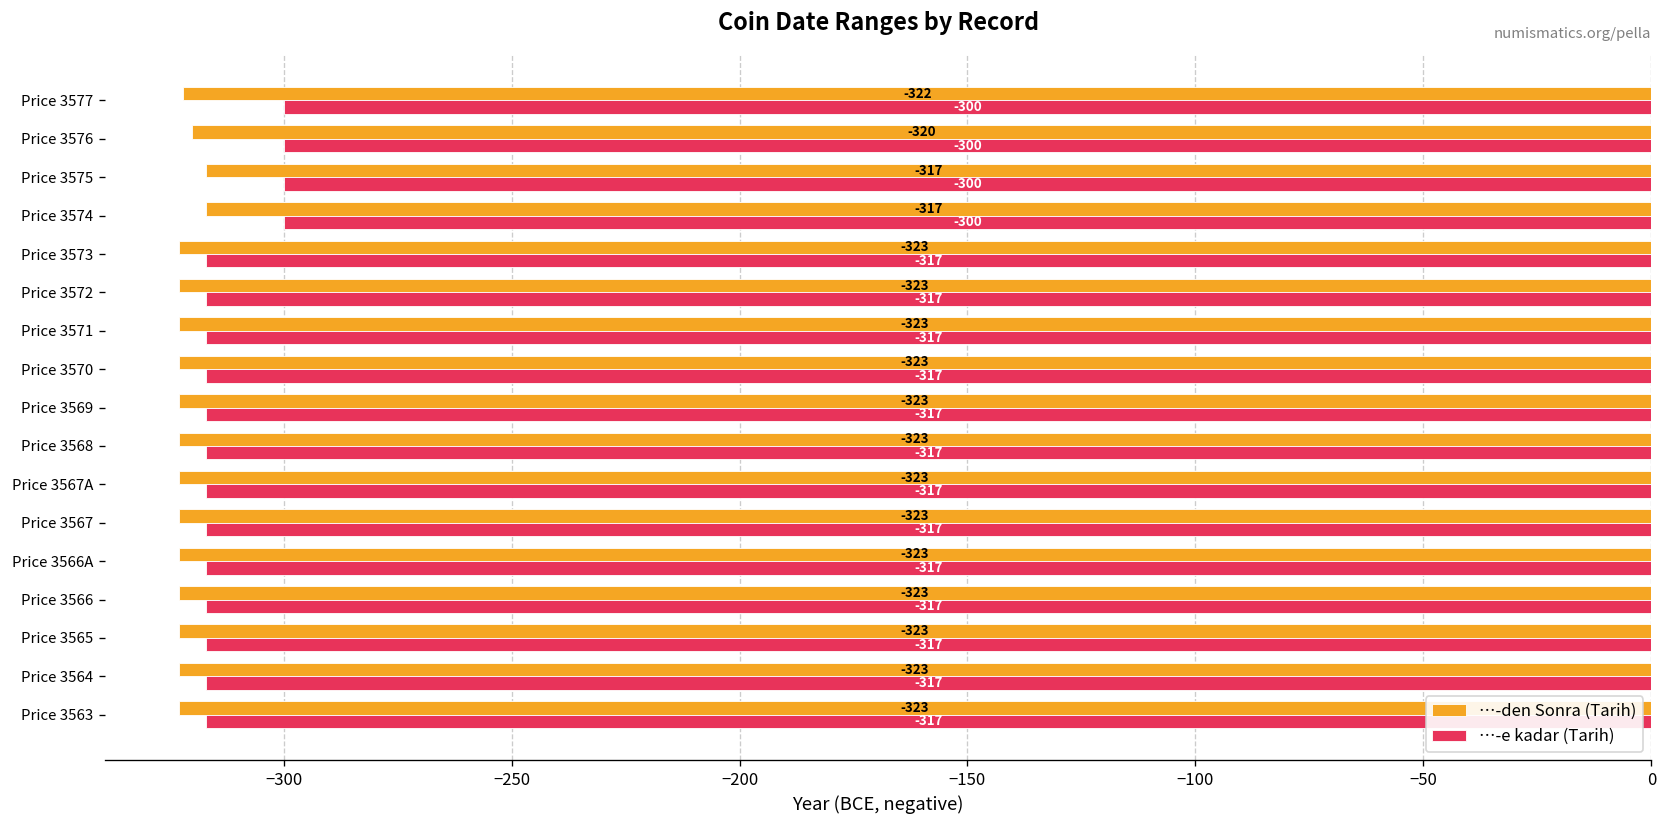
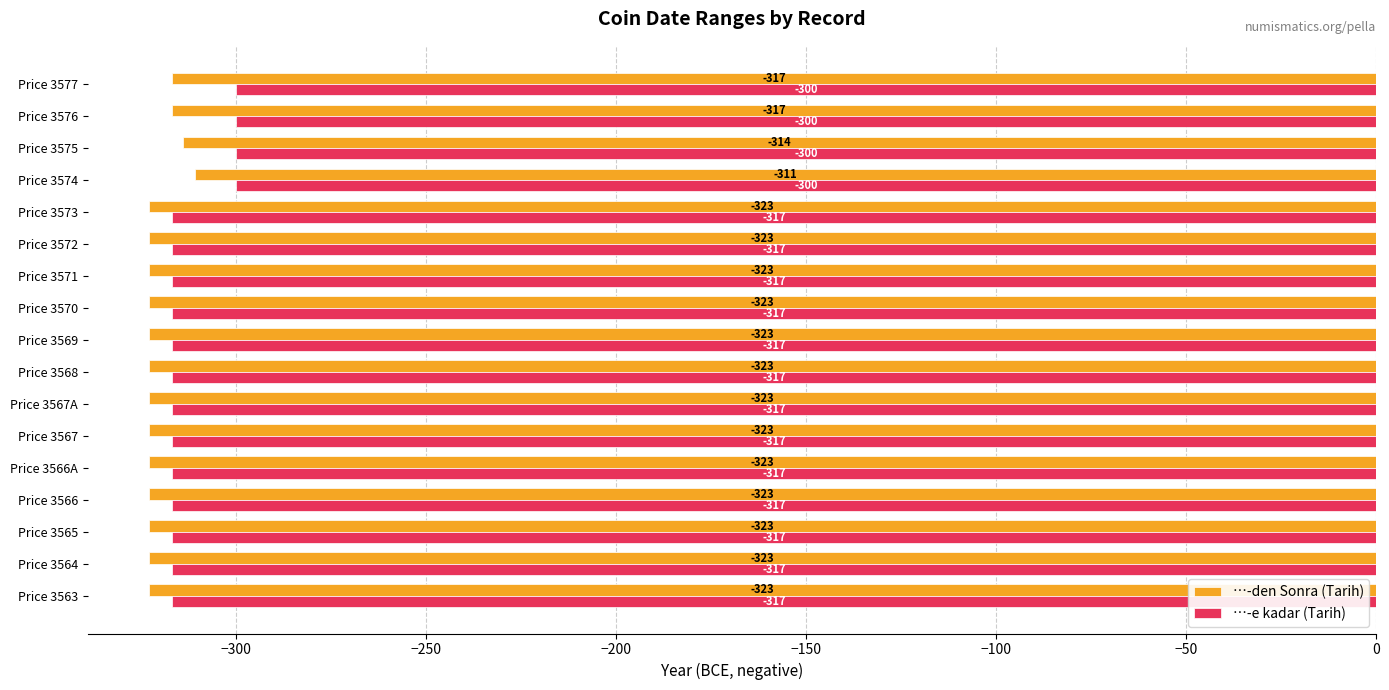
…-den Sonra (Tarih), Price 3577: -322 -> -317
…-den Sonra (Tarih), Price 3576: -320 -> -317
…-den Sonra (Tarih), Price 3575: -317 -> -314
…-den Sonra (Tarih), Price 3574: -317 -> -311
